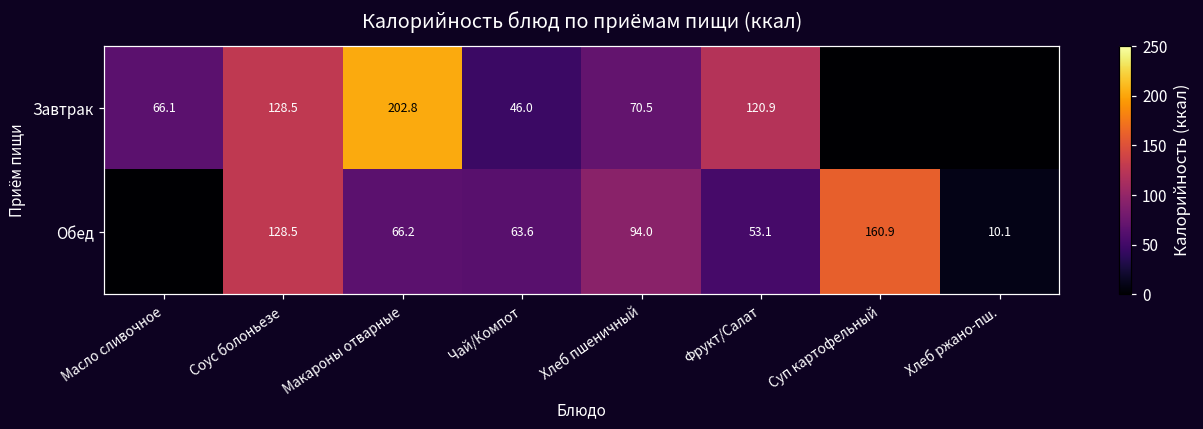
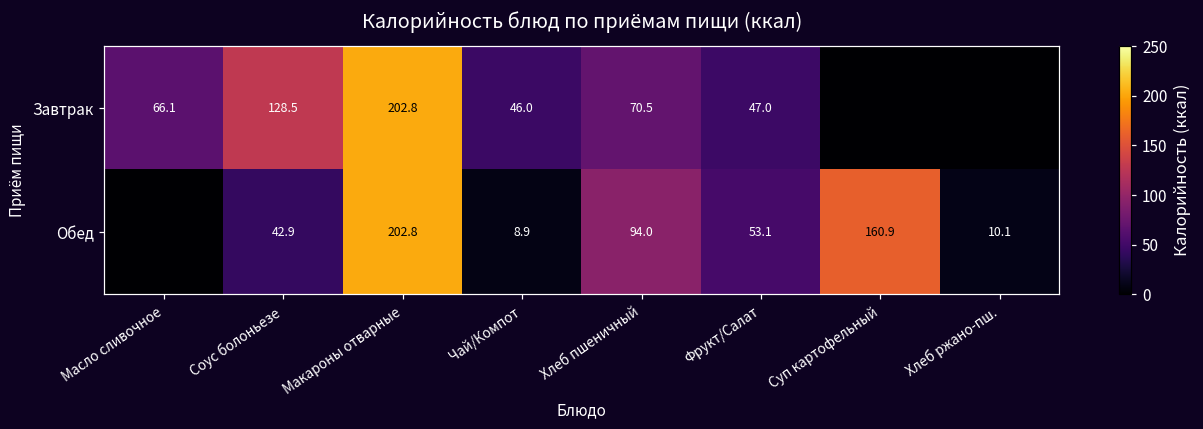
Завтрак, Фрукт/Салат: 120.9 -> 47.0
Обед, Соус болоньезе: 128.5 -> 42.9
Обед, Макароны отварные: 66.2 -> 202.8
Обед, Чай/Компот: 63.6 -> 8.9
